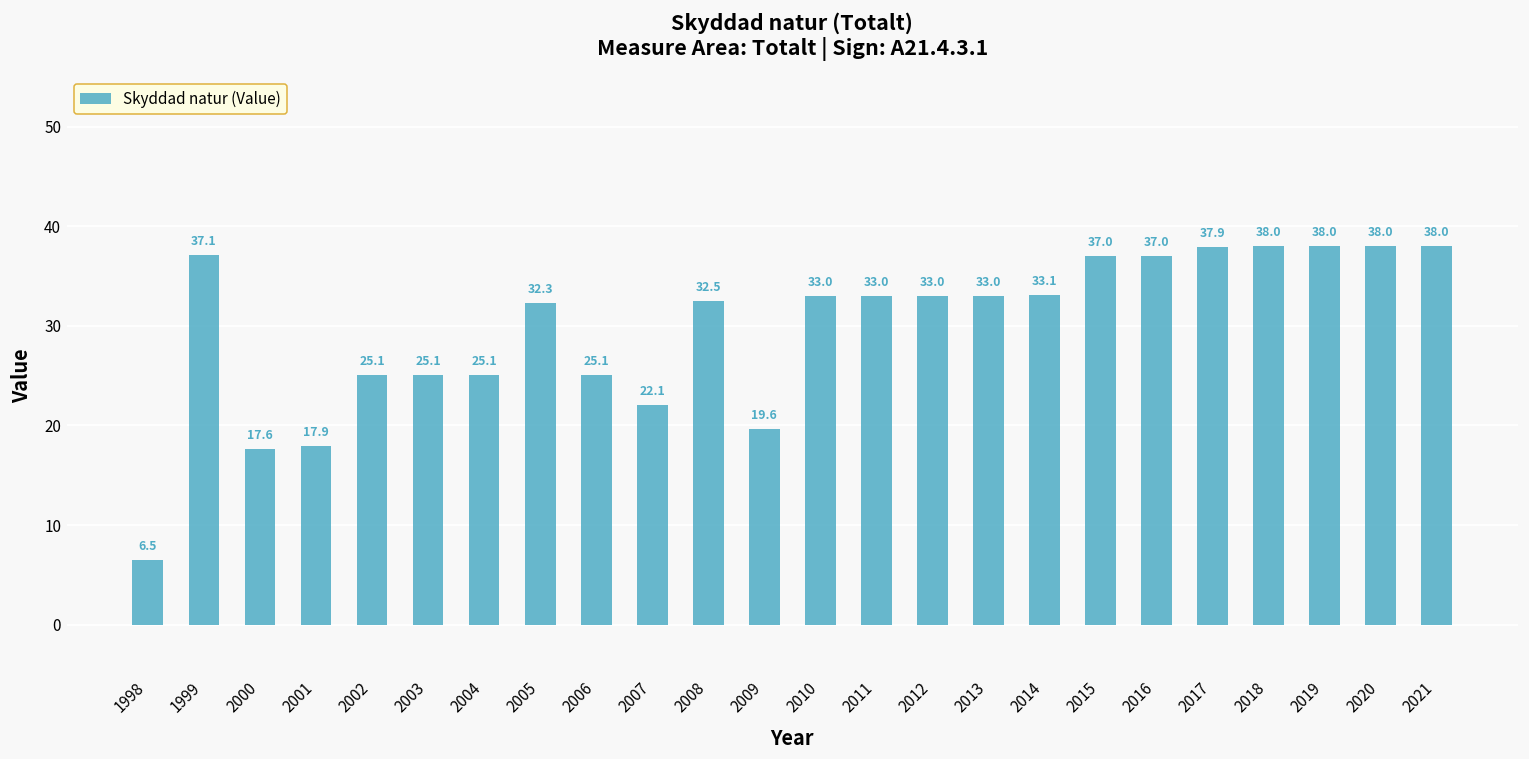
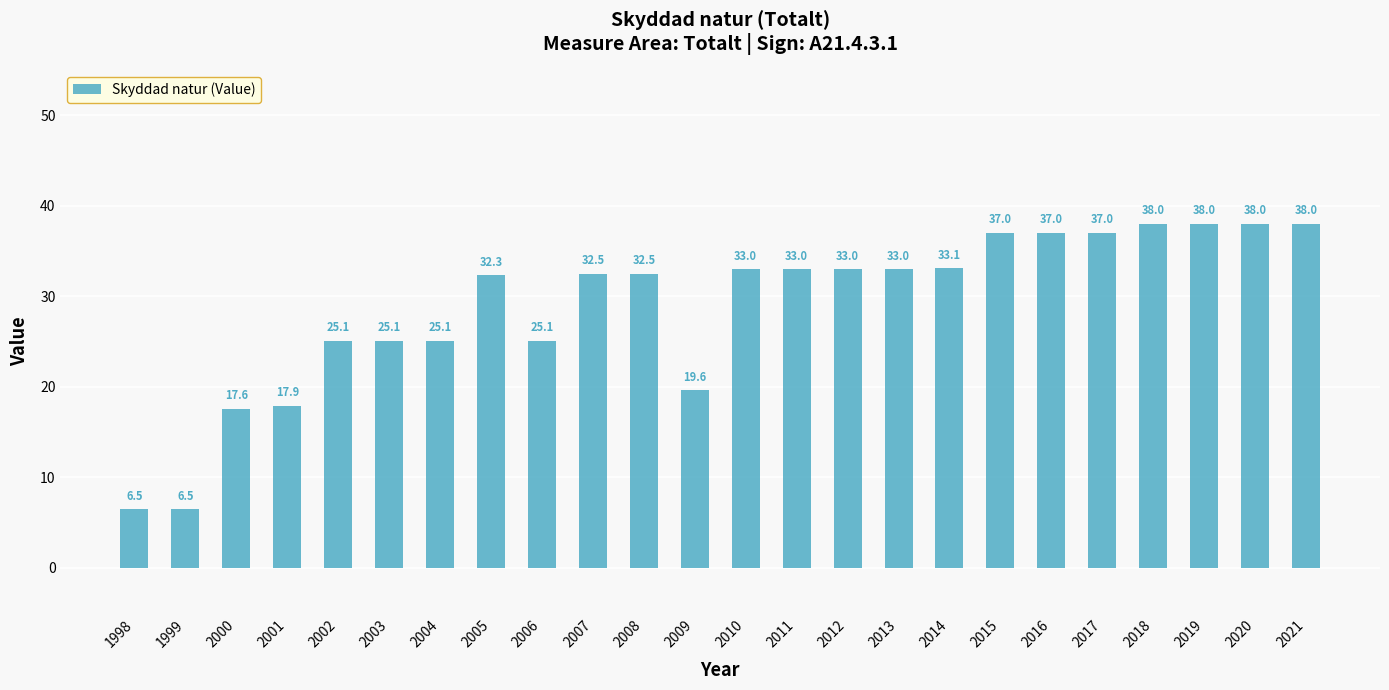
1999: 37.1 -> 6.5
2007: 22.1 -> 32.5
2017: 37.9 -> 37.0
